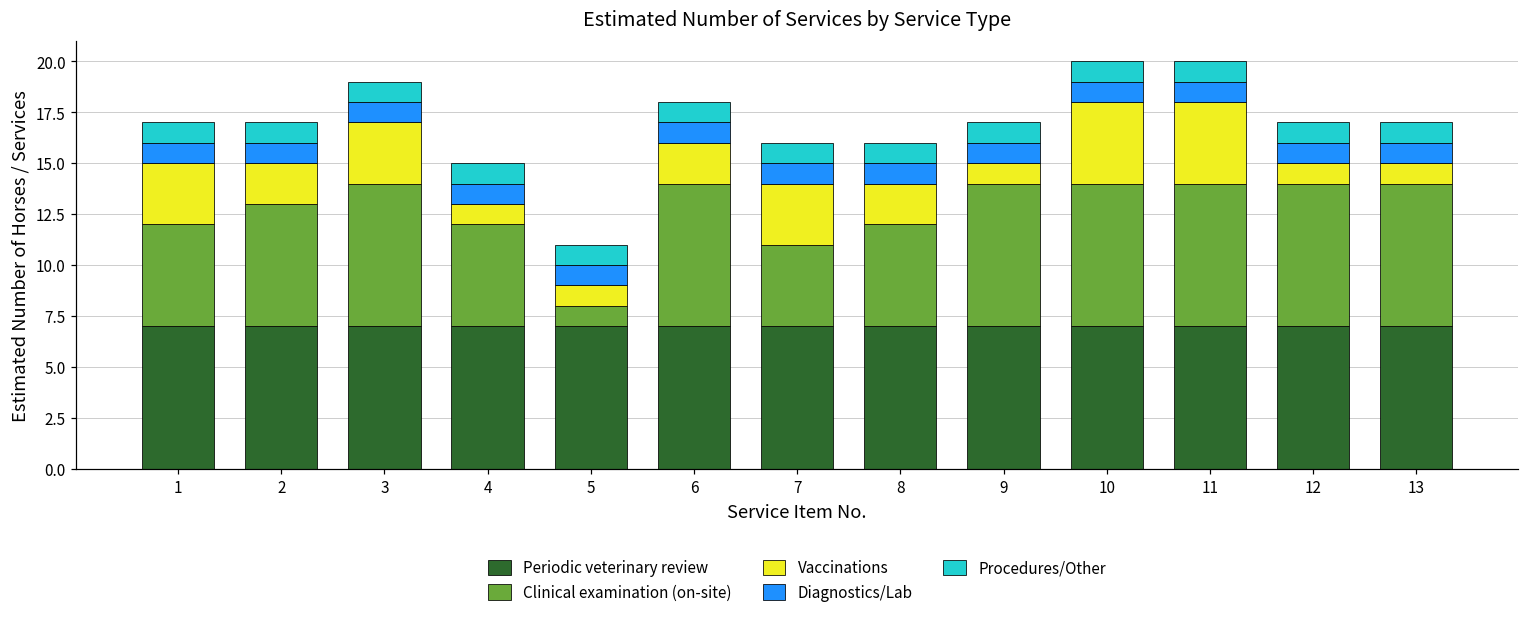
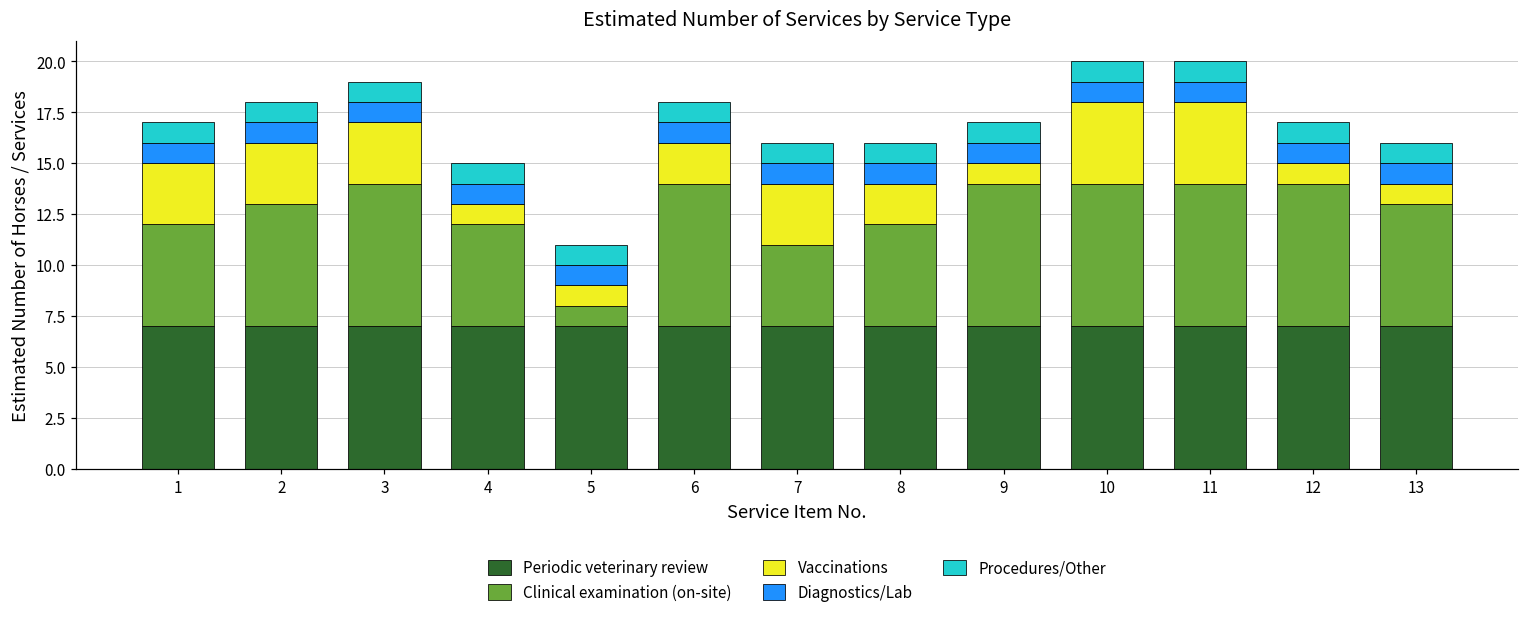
Vaccinations, 2: 2 -> 3
Clinical examination (on-site), 13: 7 -> 6
